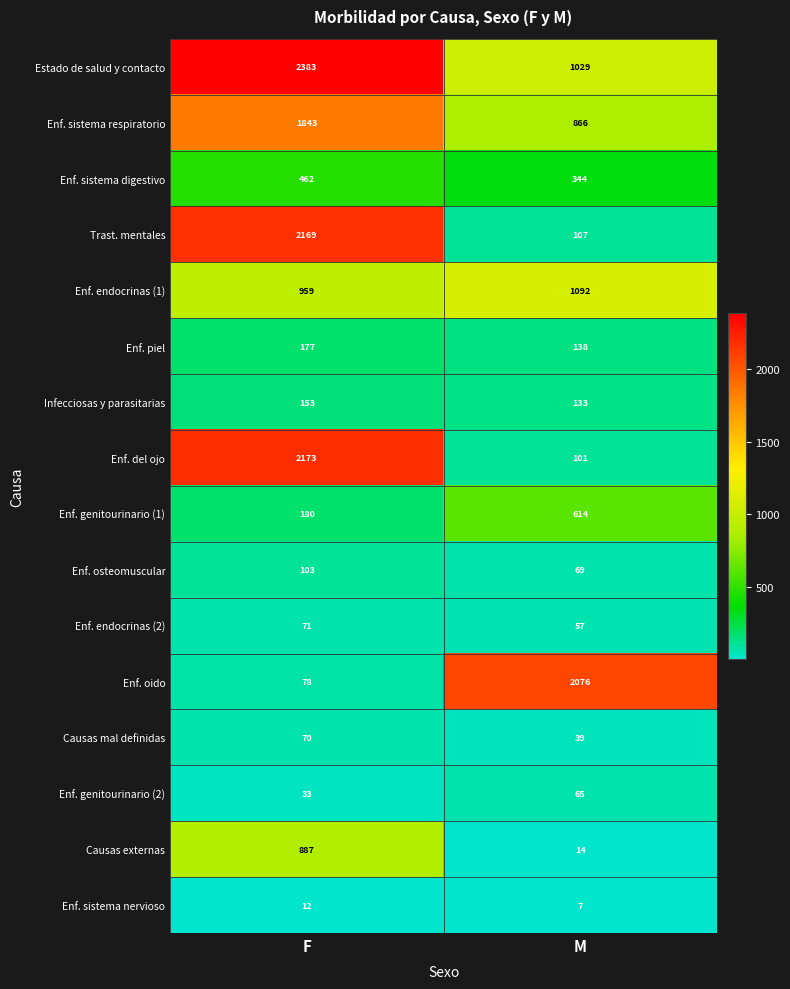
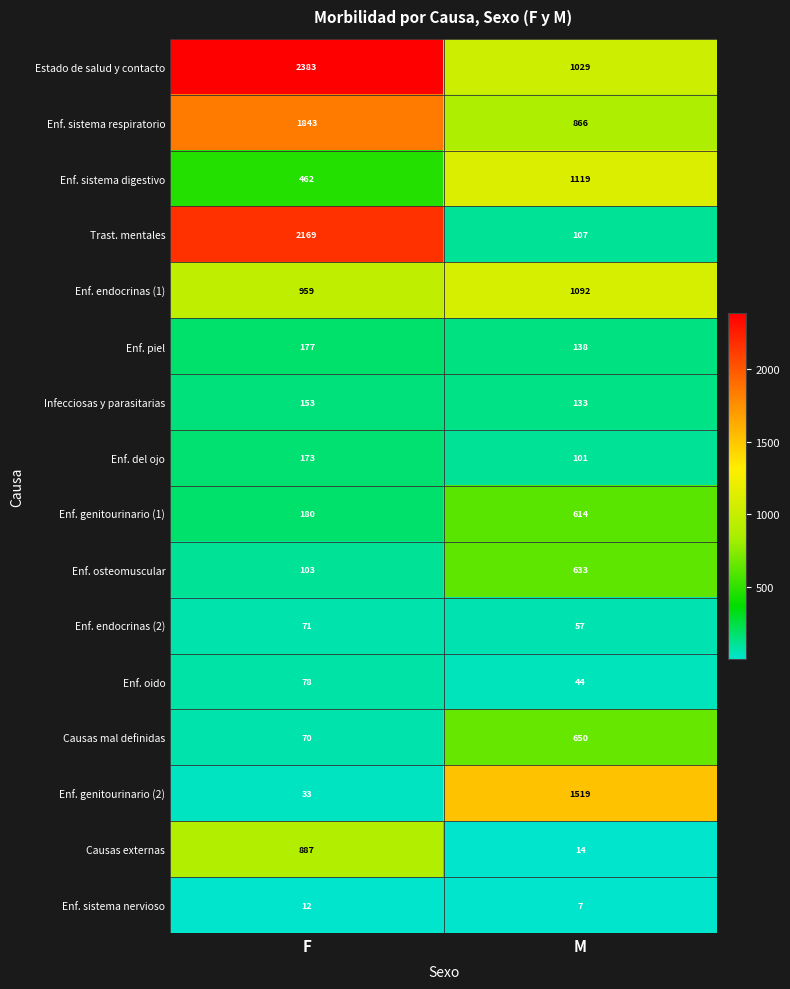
Enf. sistema digestivo, M: 344 -> 1119
Enf. del ojo, F: 2173 -> 173
Enf. osteomuscular, M: 69 -> 633
Enf. oido, M: 2076 -> 44
Causas mal definidas, M: 39 -> 650
Enf. genitourinario (2), M: 65 -> 1519
